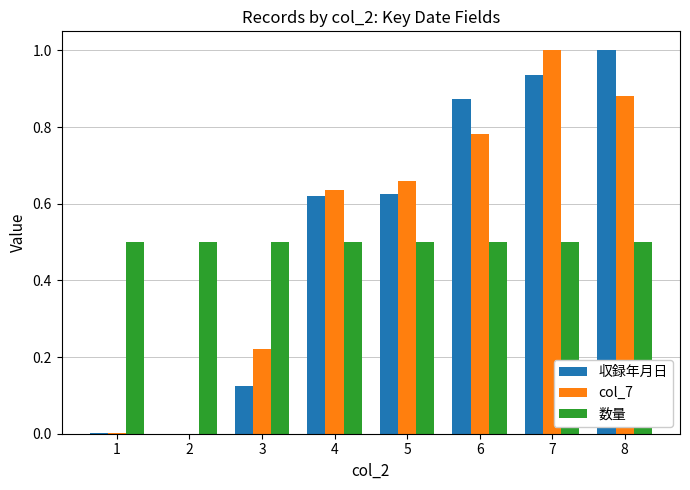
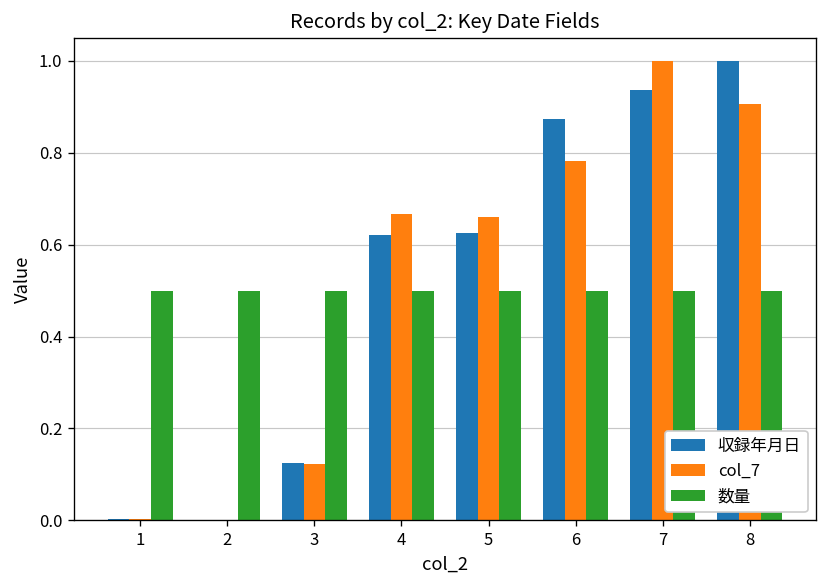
col_7, 3: 0.22 -> 0.12
col_7, 4: 0.64 -> 0.67
col_7, 8: 0.88 -> 0.91
